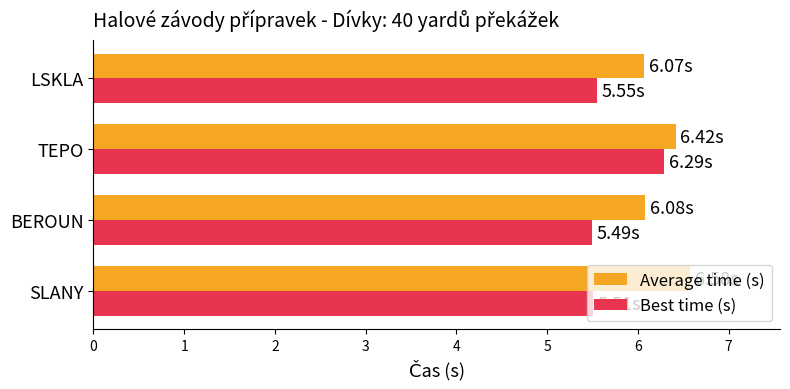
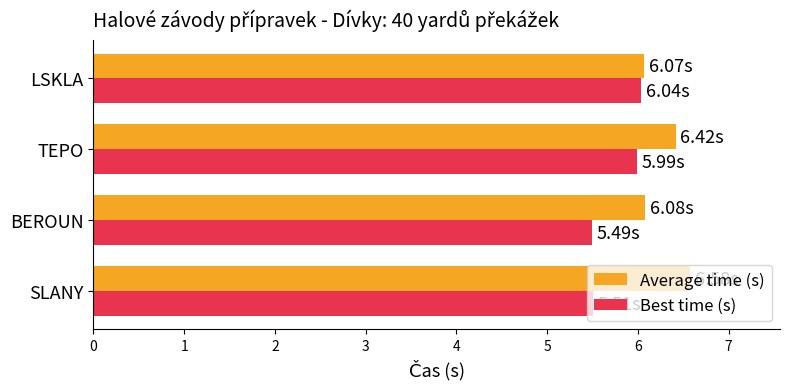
Best time (s), LSKLA: 5.55s -> 6.04s
Best time (s), TEPO: 6.29s -> 5.99s
